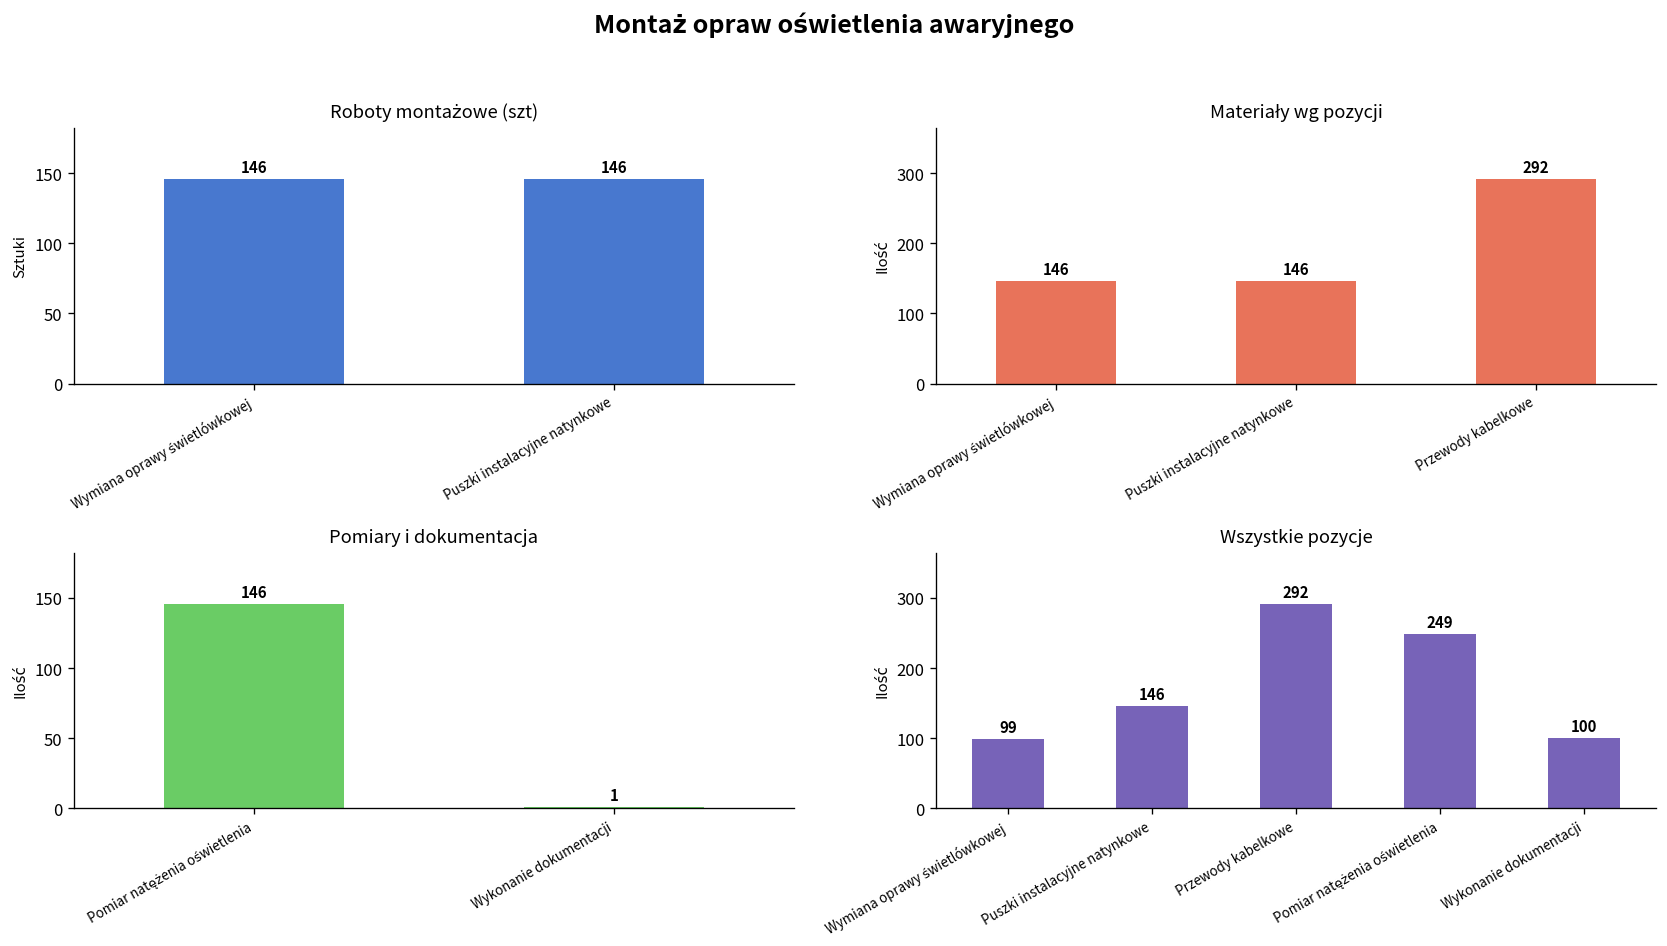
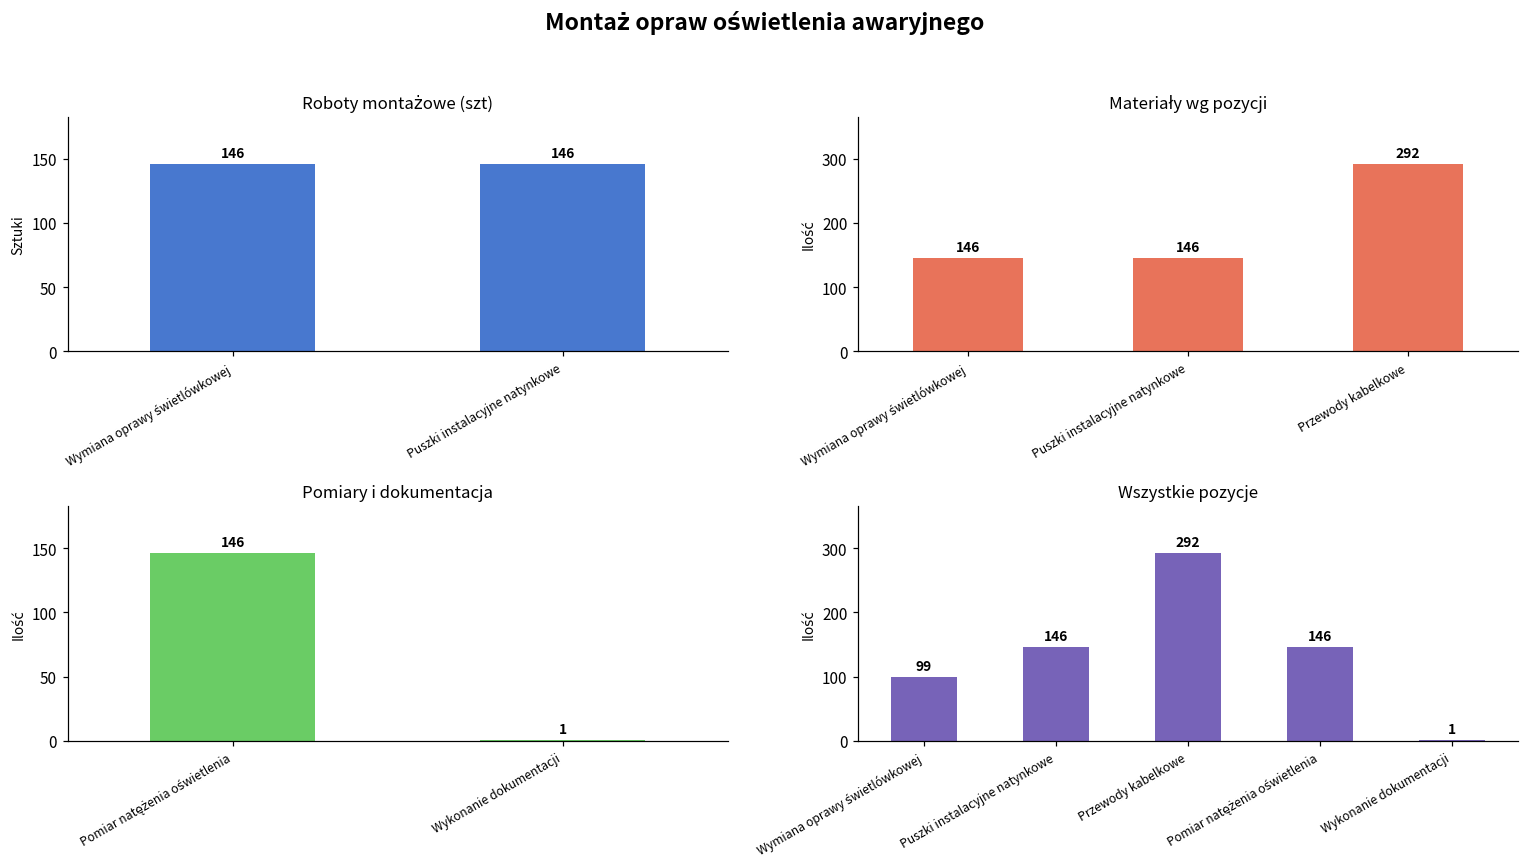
Wszystkie pozycje, Pomiar natężenia oświetlenia: 249 -> 146
Wszystkie pozycje, Wykonanie dokumentacji: 100 -> 1
